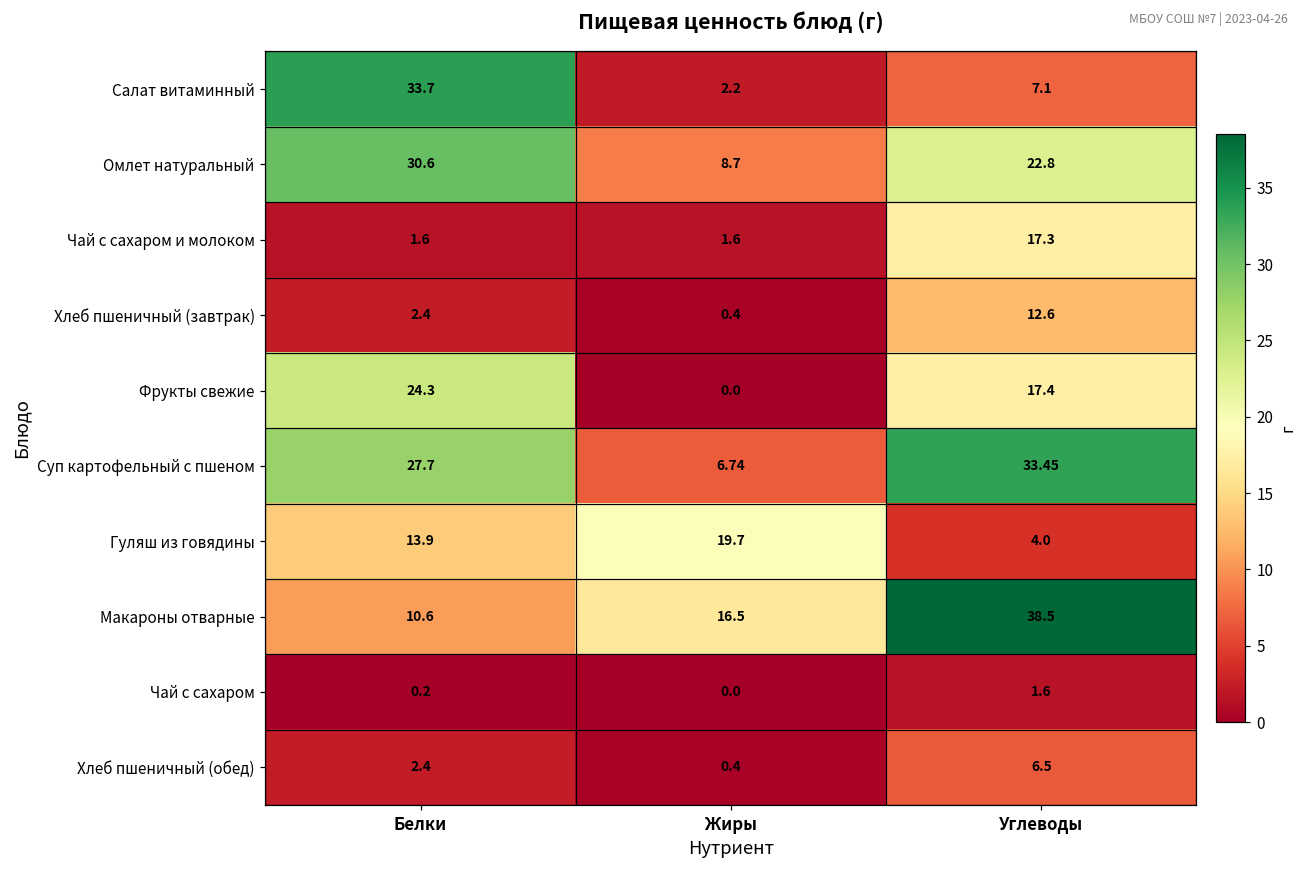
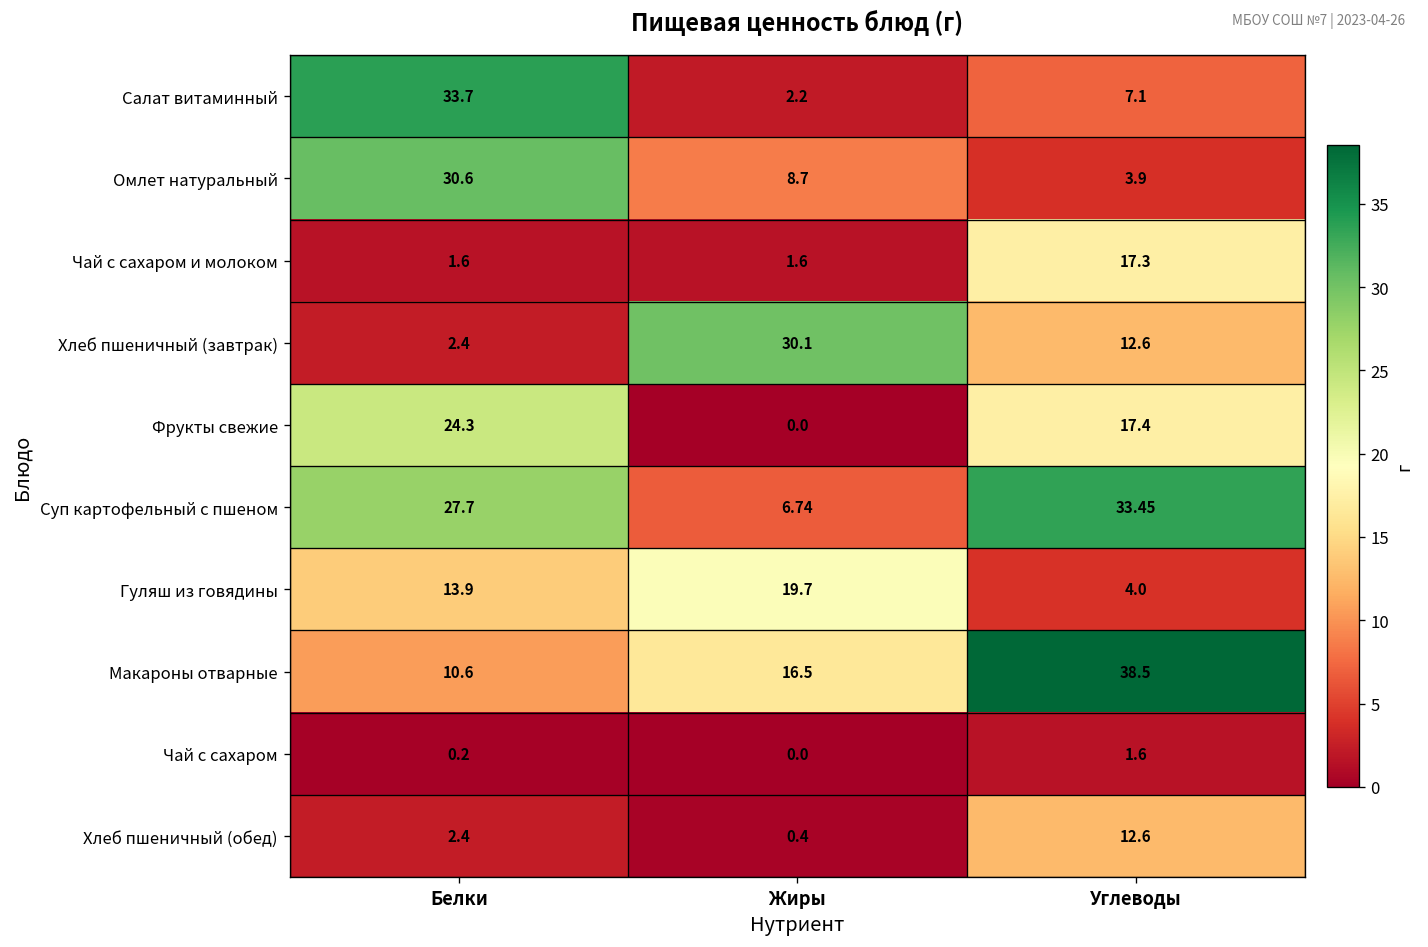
Омлет натуральный, Углеводы: 22.8 -> 3.9
Хлеб пшеничный (завтрак), Жиры: 0.4 -> 30.1
Хлеб пшеничный (обед), Углеводы: 6.5 -> 12.6
